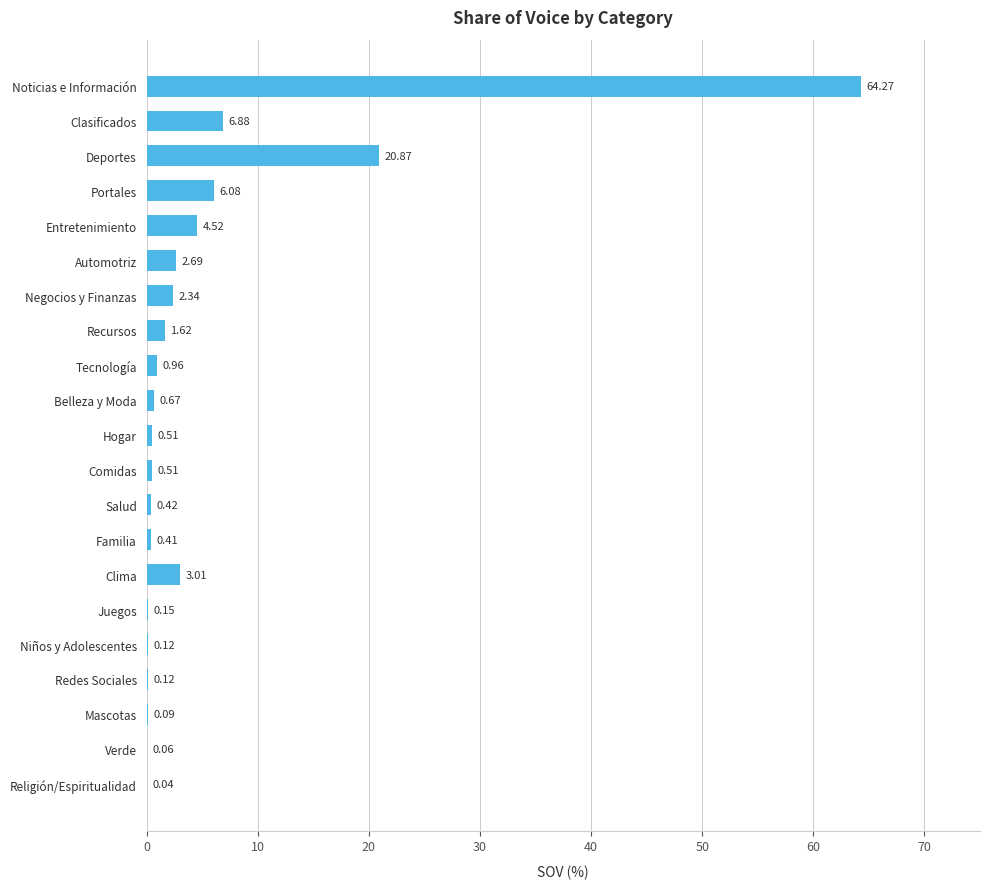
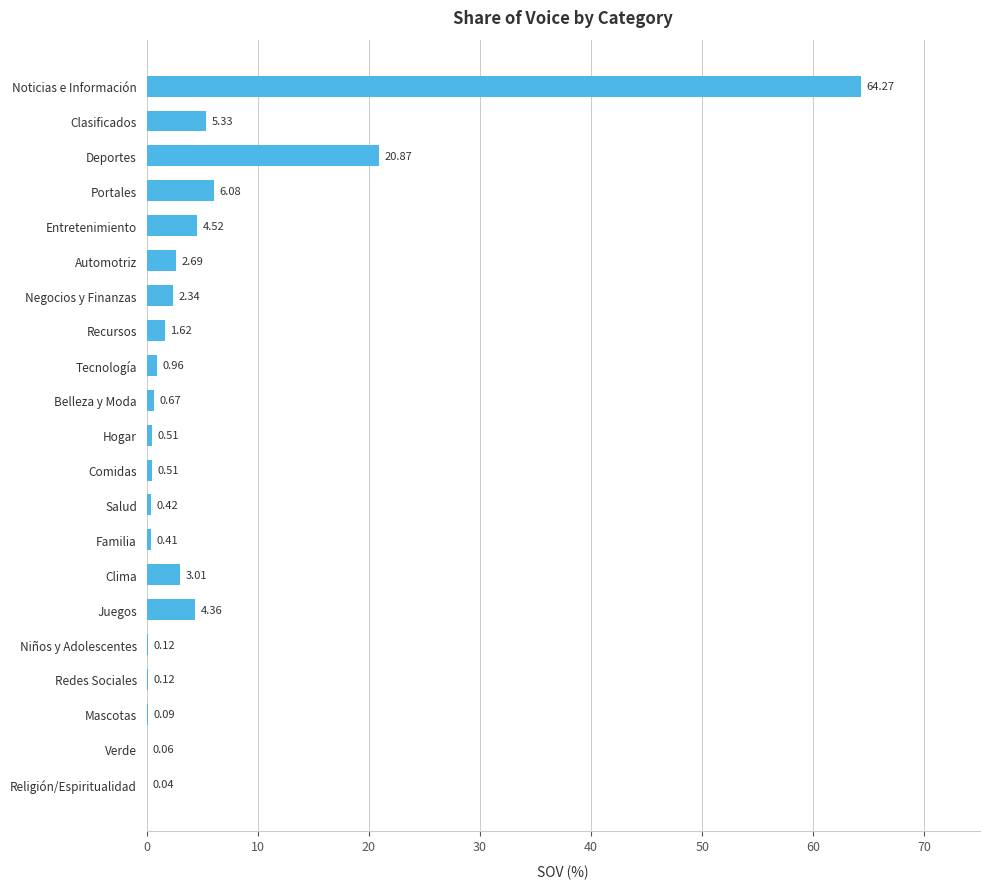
Clasificados: 6.88 -> 5.33
Juegos: 0.15 -> 4.36
